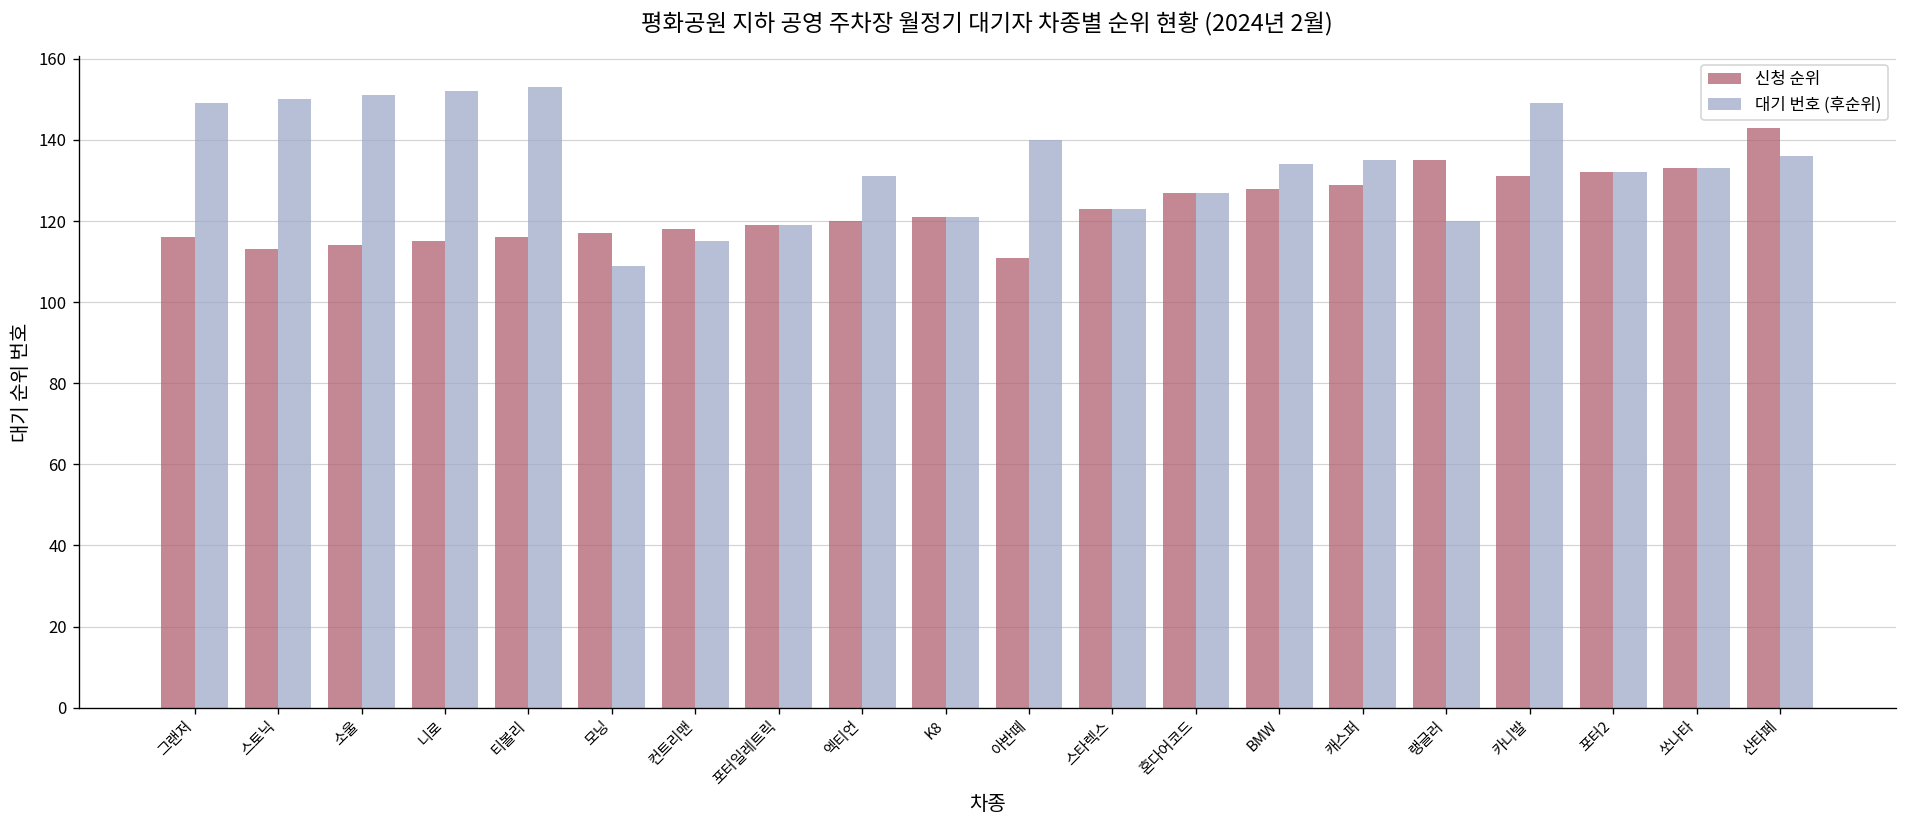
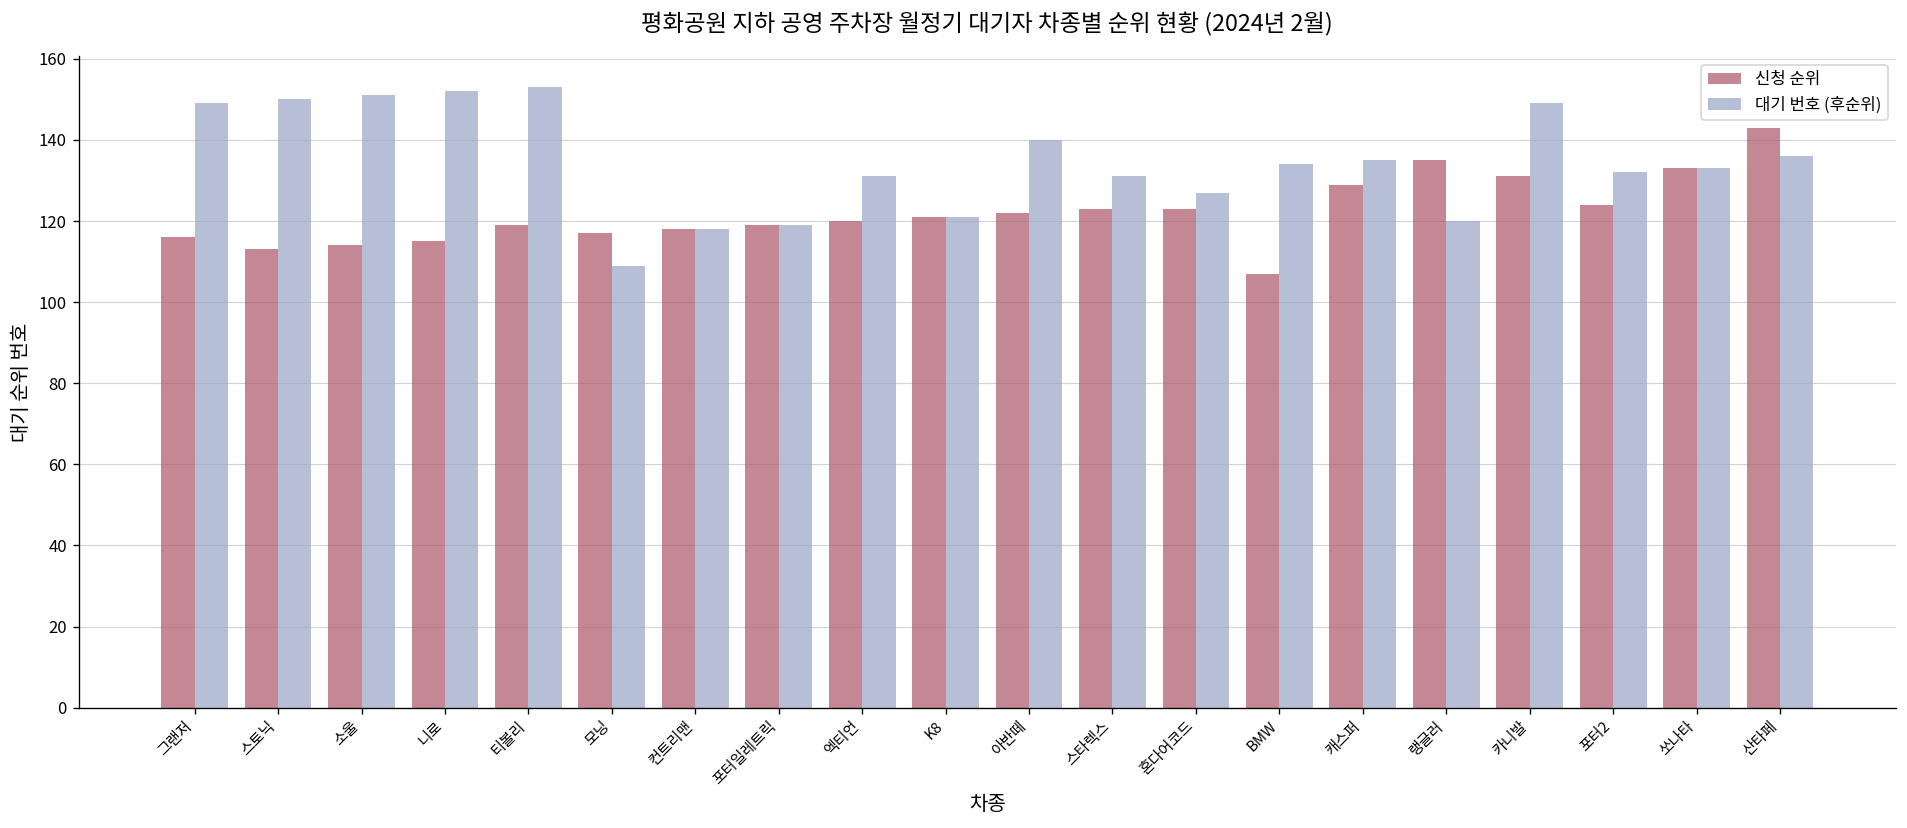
신청 순위, 티볼리: 116 -> 119
대기 번호 (후순위), 컨트리맨: 115 -> 118
신청 순위, 아반떼: 111 -> 122
대기 번호 (후순위), 스타렉스: 123 -> 131
신청 순위, 혼다어코드: 127 -> 123
신청 순위, BMW: 128 -> 107
신청 순위, 포터2: 132 -> 124
